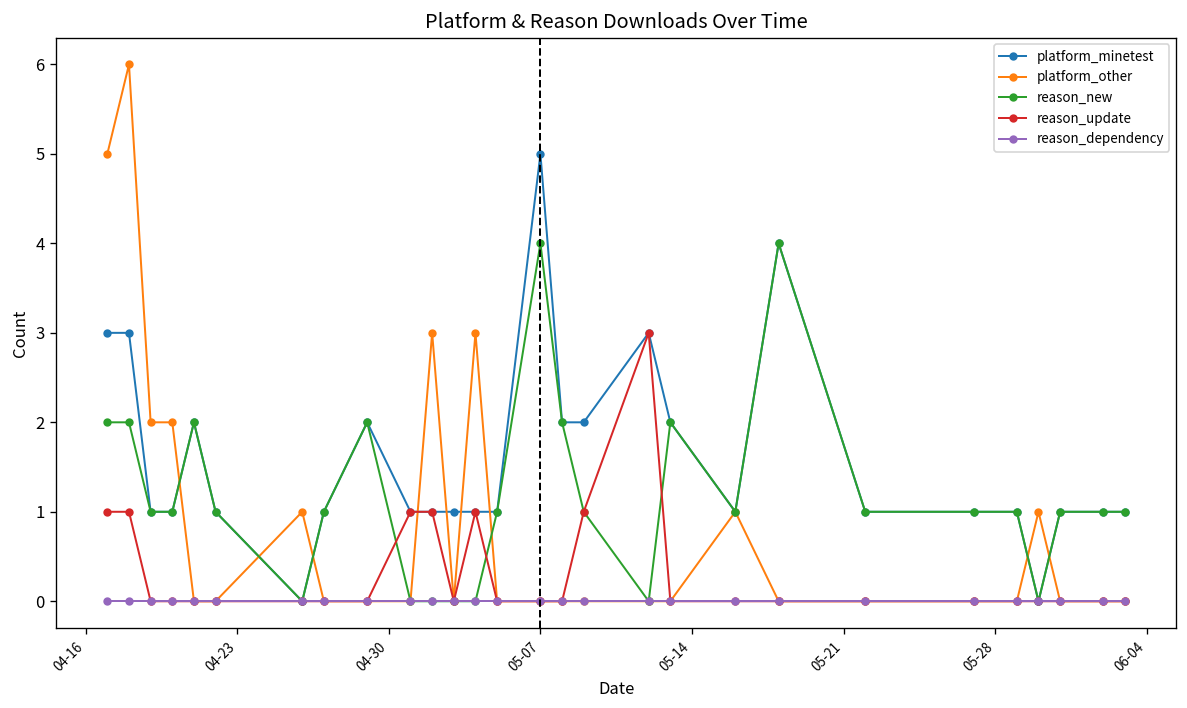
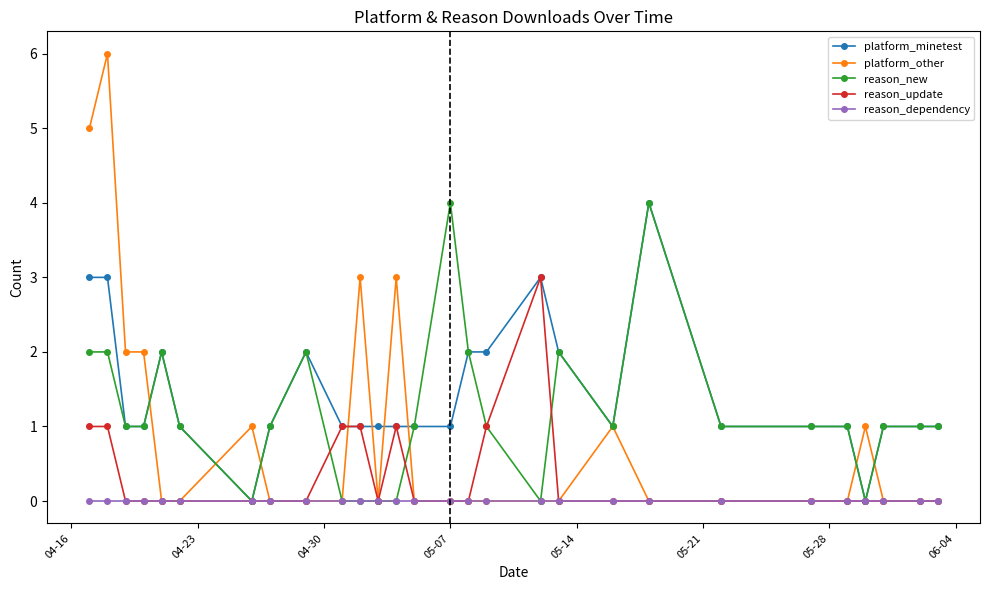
platform_minetest, 05-07: 5 -> 1
